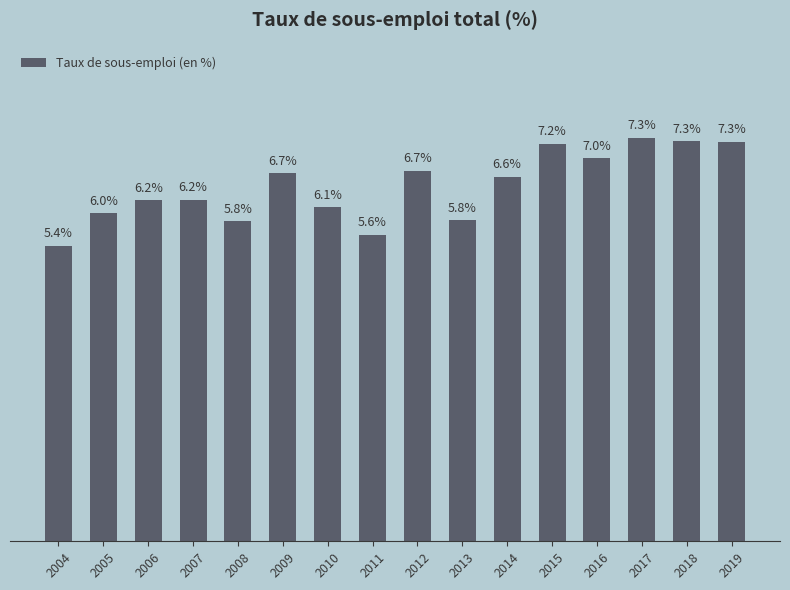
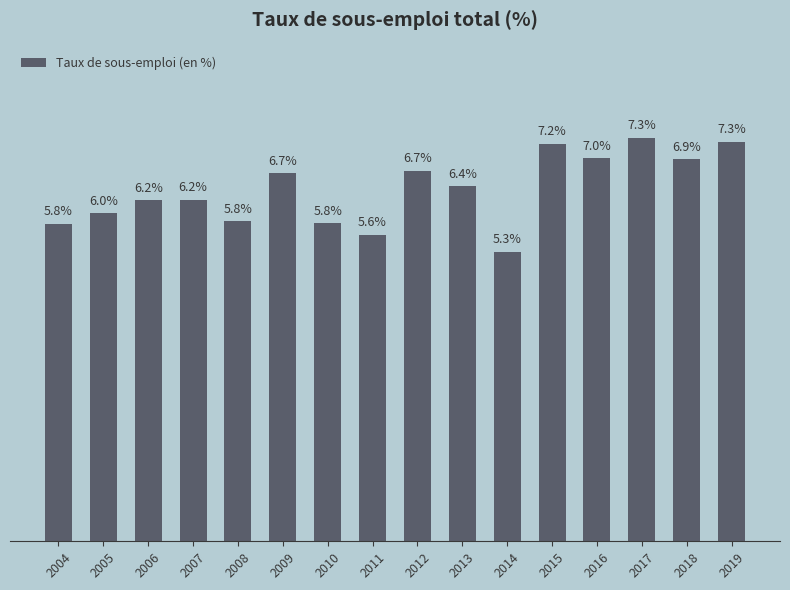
2004: 5.4% -> 5.8%
2010: 6.1% -> 5.8%
2013: 5.8% -> 6.4%
2014: 6.6% -> 5.3%
2018: 7.3% -> 6.9%
